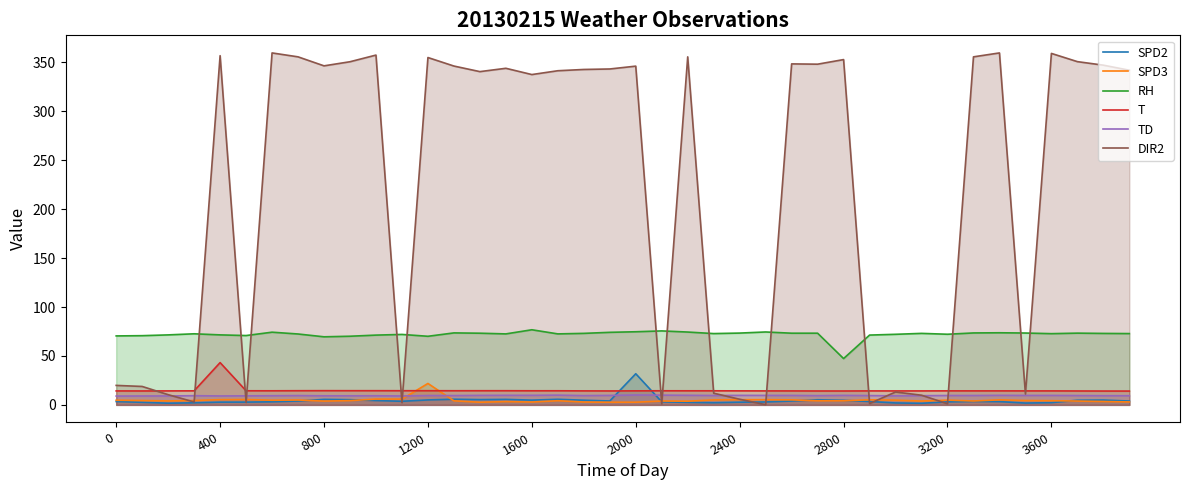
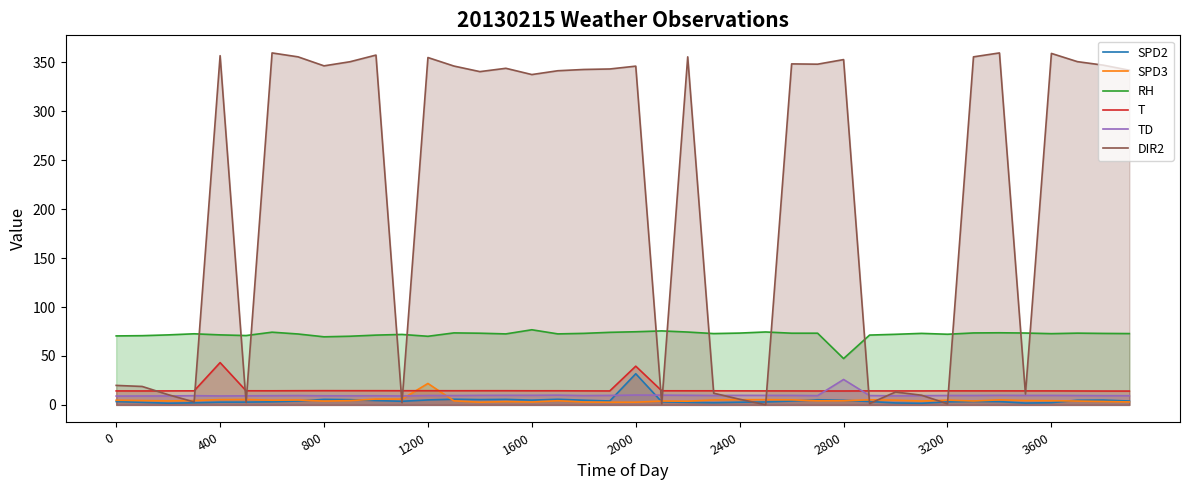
T, 2000: 10 -> 40
TD, 2800: 10 -> 30
